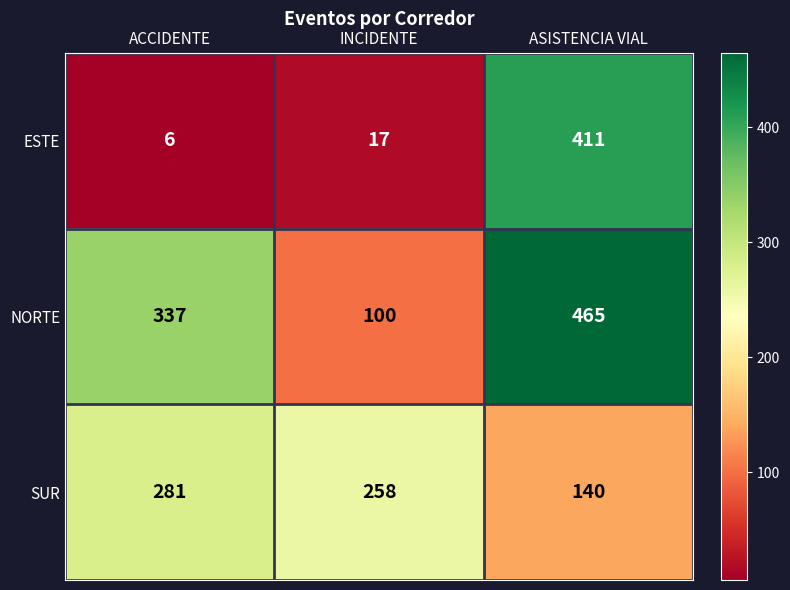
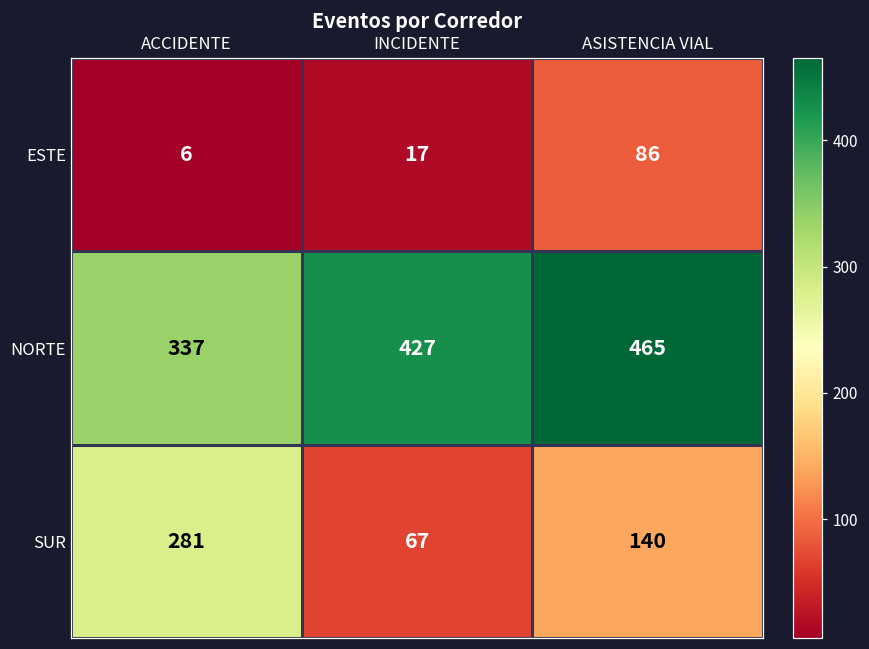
ESTE, ASISTENCIA VIAL: 411 -> 86
NORTE, INCIDENTE: 100 -> 427
SUR, INCIDENTE: 258 -> 67
